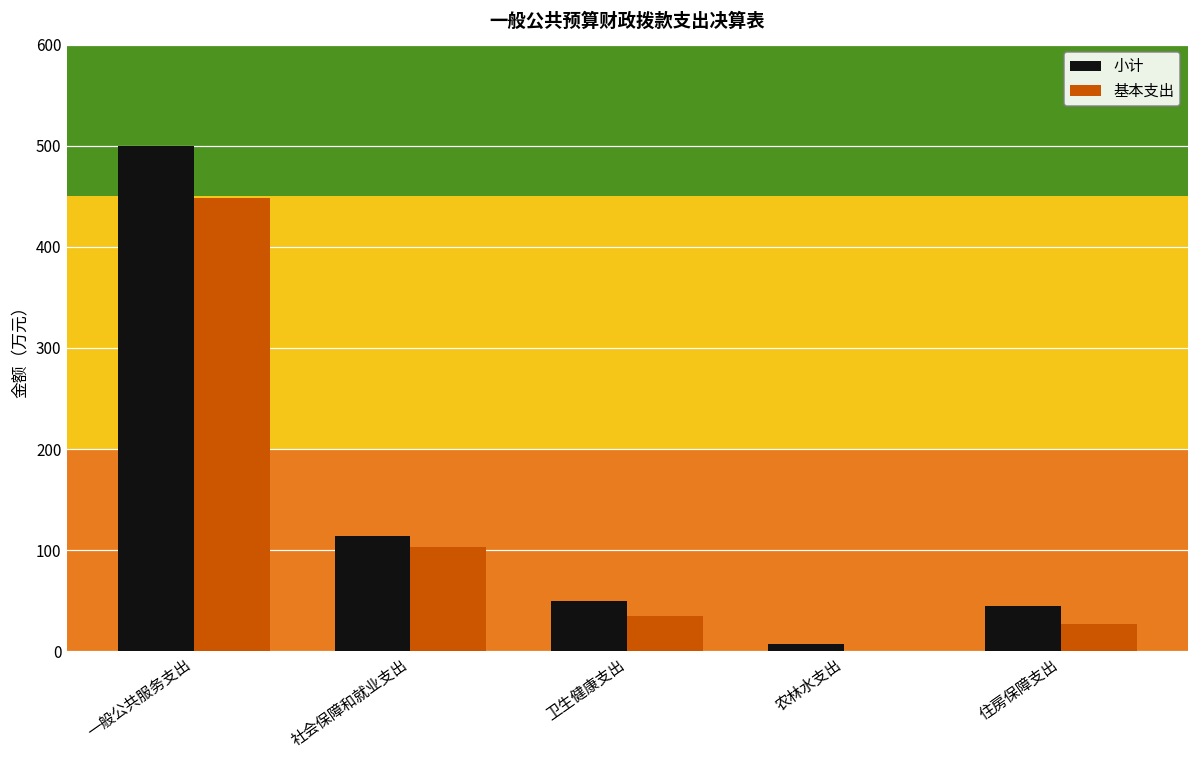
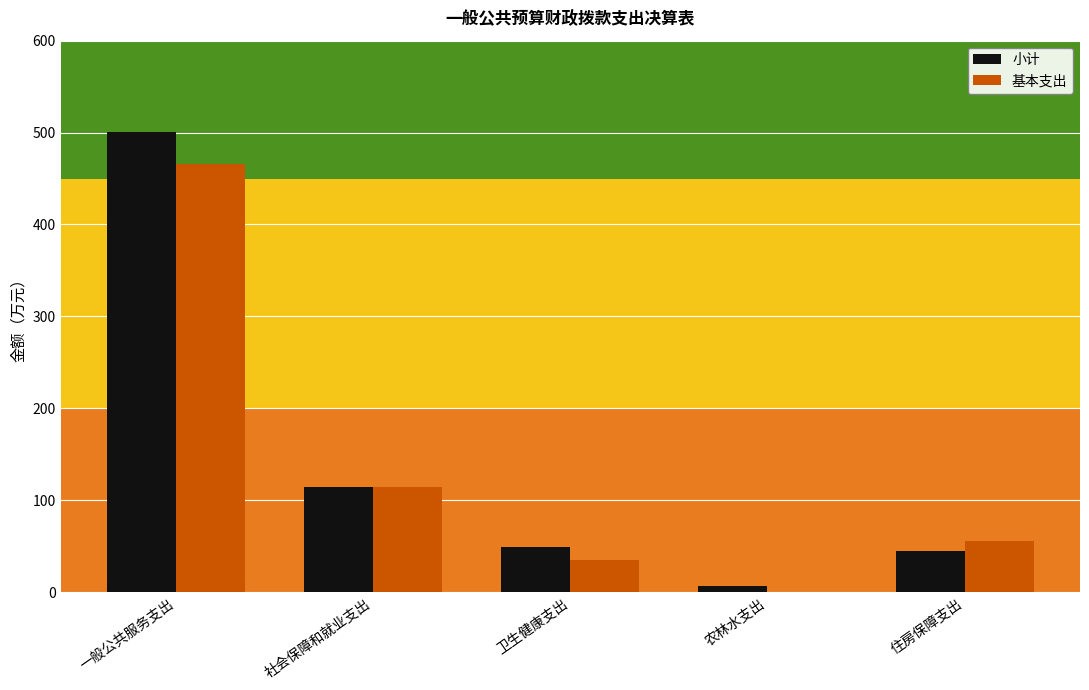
基本支出, 一般公共服务支出: 450 -> 470
基本支出, 社会保障和就业支出: 100 -> 110
基本支出, 住房保障支出: 30 -> 60
